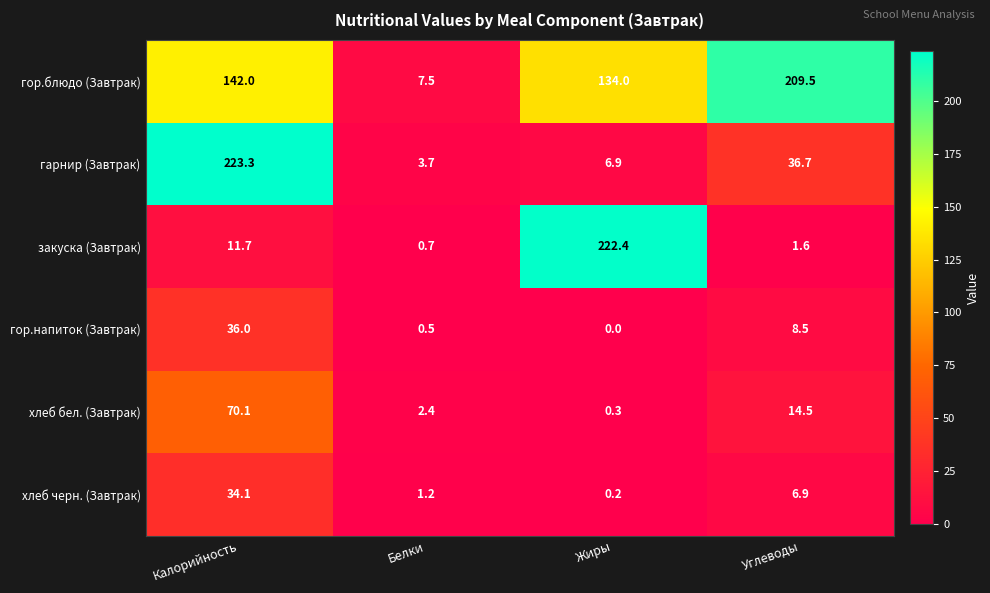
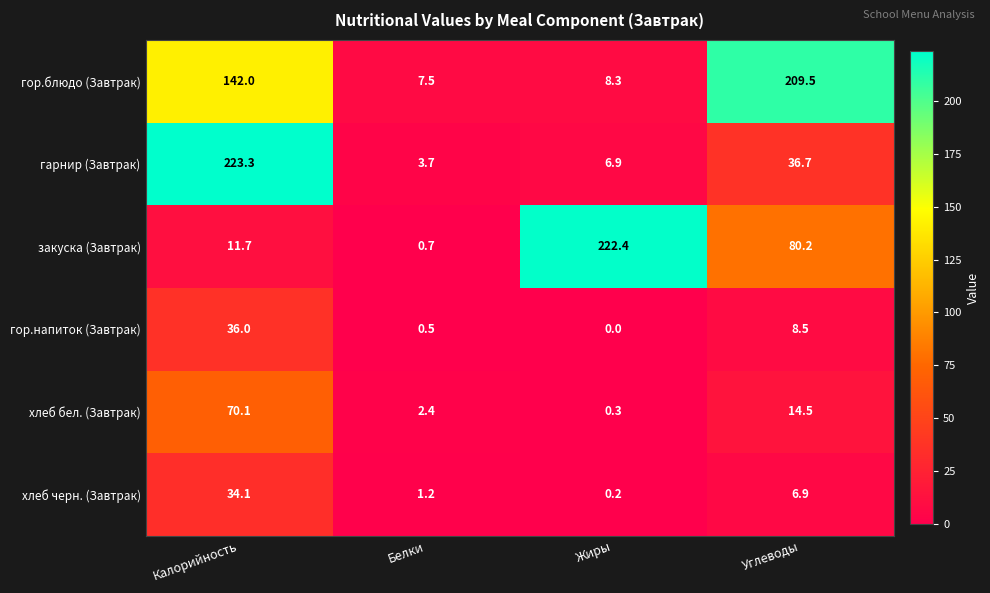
гор.блюдо (Завтрак), Жиры: 134.0 -> 8.3
закуска (Завтрак), Углеводы: 1.6 -> 80.2
